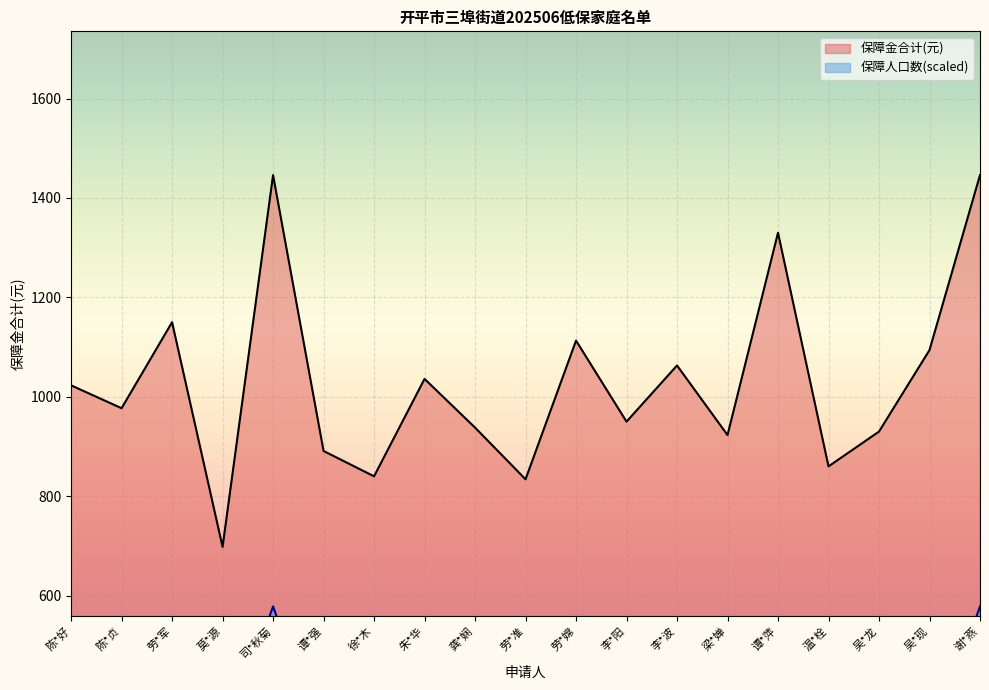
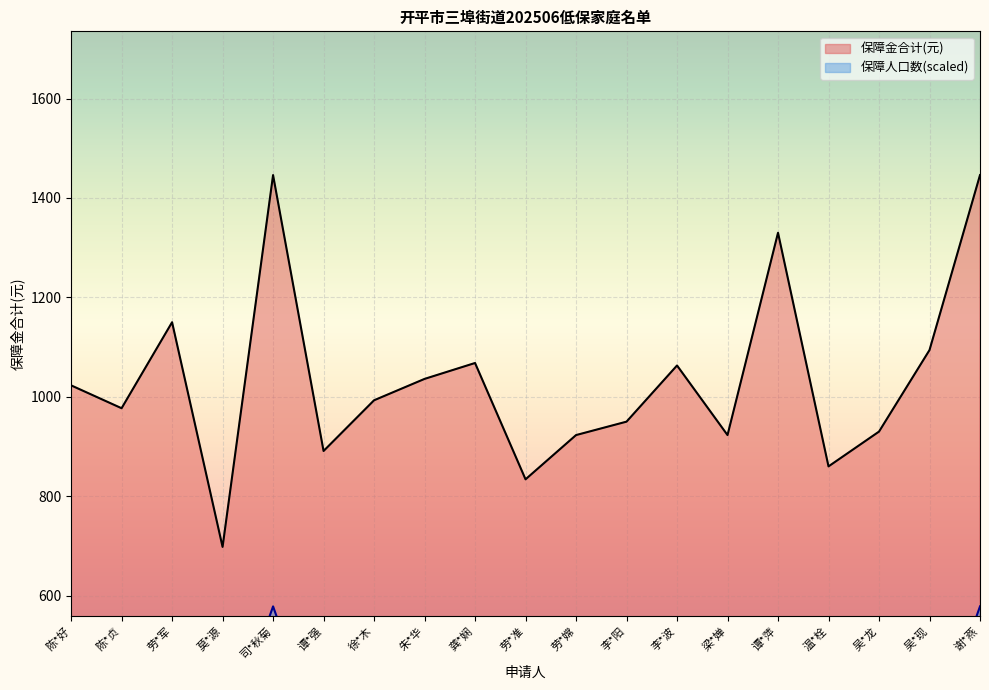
保障金合计(元), 徐*木: 840 -> 990
保障金合计(元), 龚*娴: 940 -> 1070
保障金合计(元), 劳*嫦: 1110 -> 920
